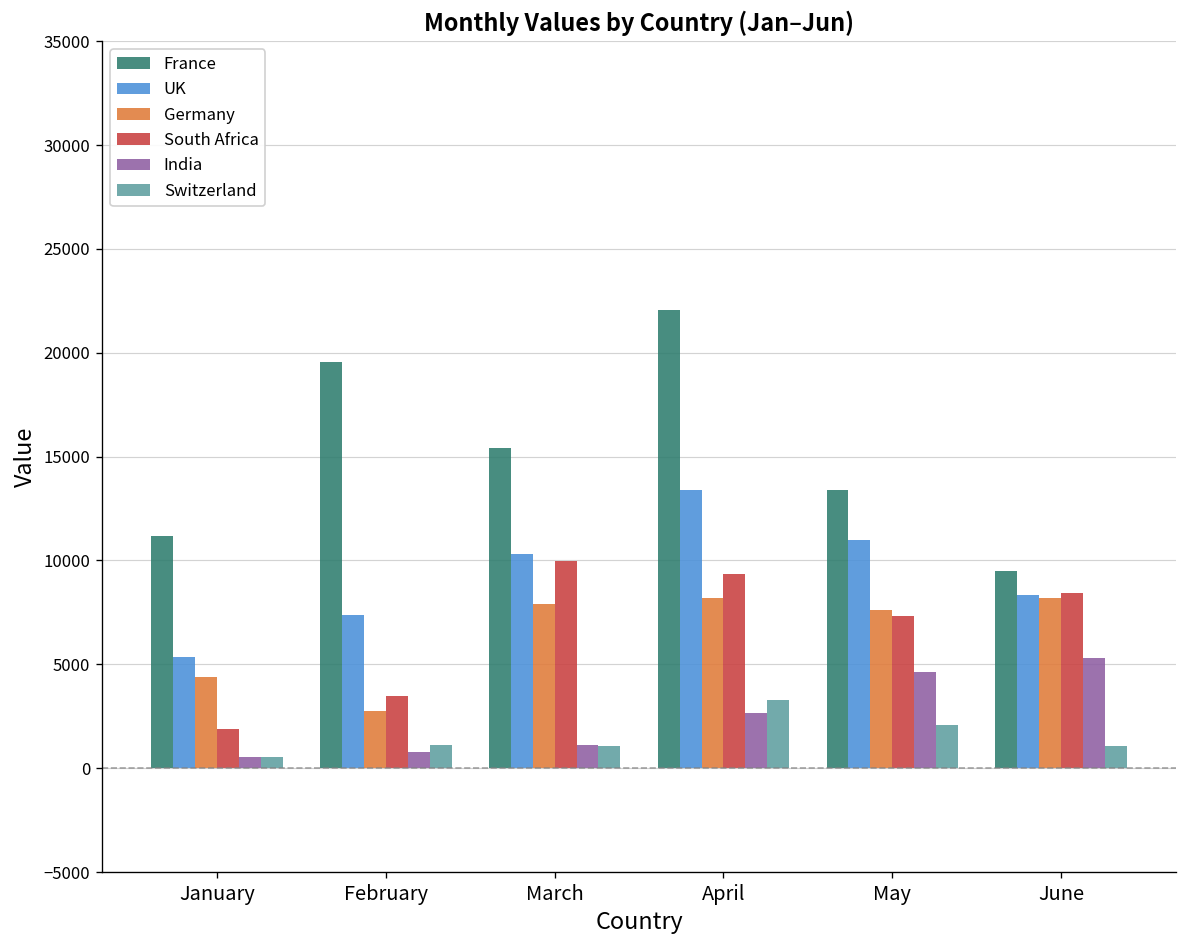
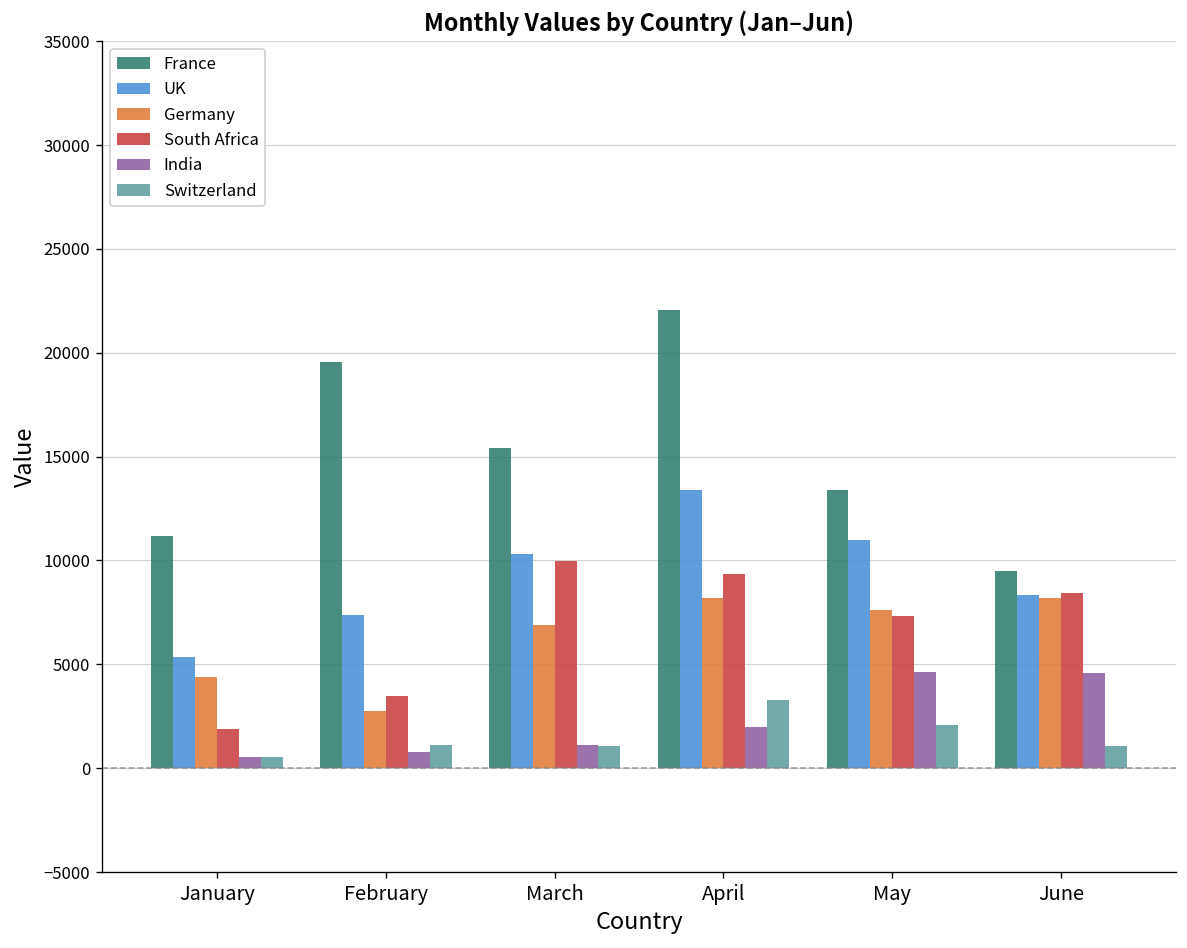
Germany, March: 7900 -> 6900
India, April: 2700 -> 2000
India, June: 5300 -> 4600
